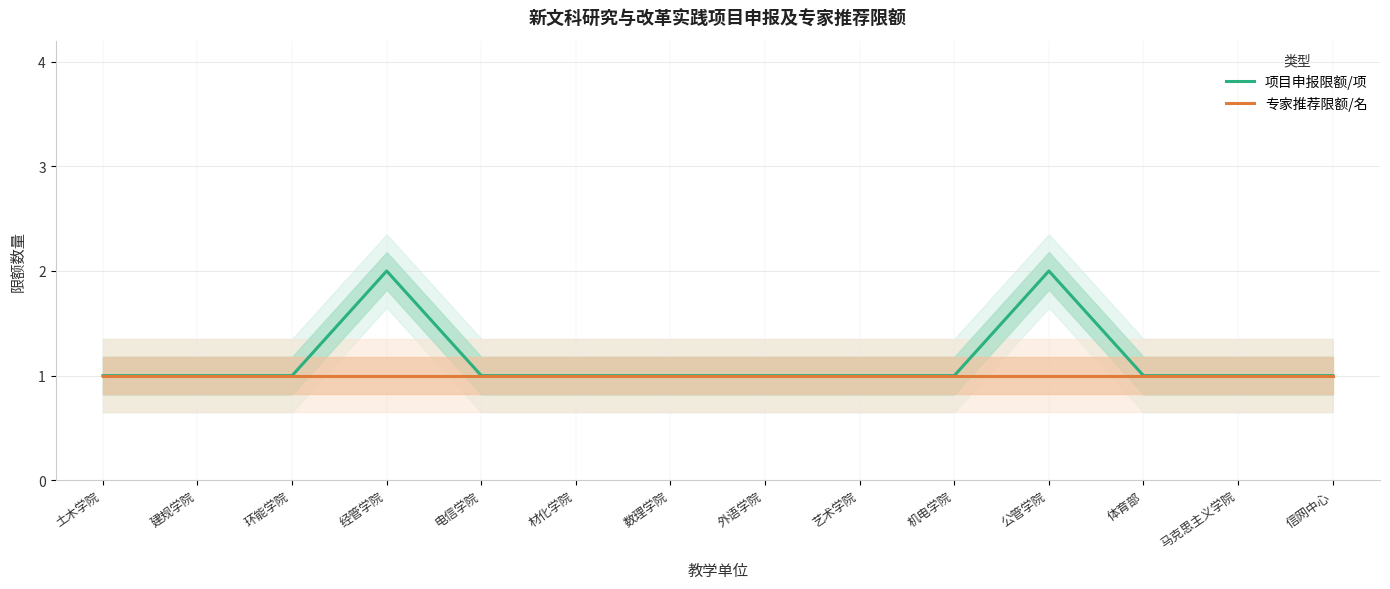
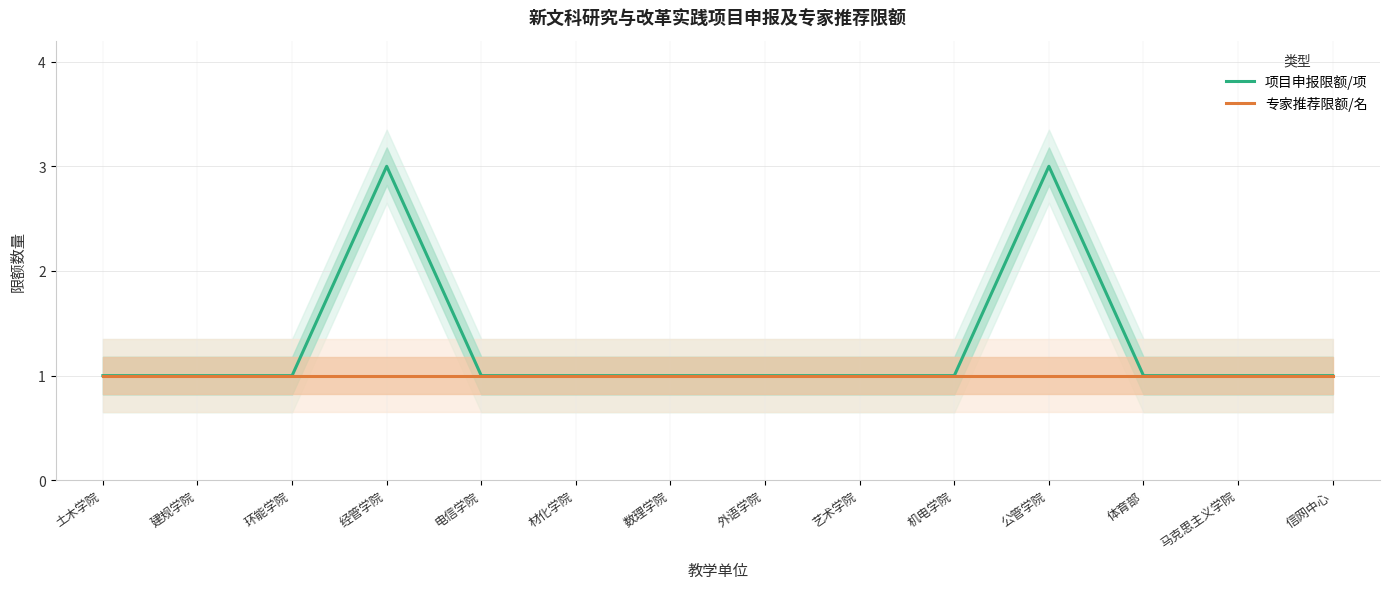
项目申报限额/项, 经管学院: 2 -> 3
项目申报限额/项, 公管学院: 2 -> 3
